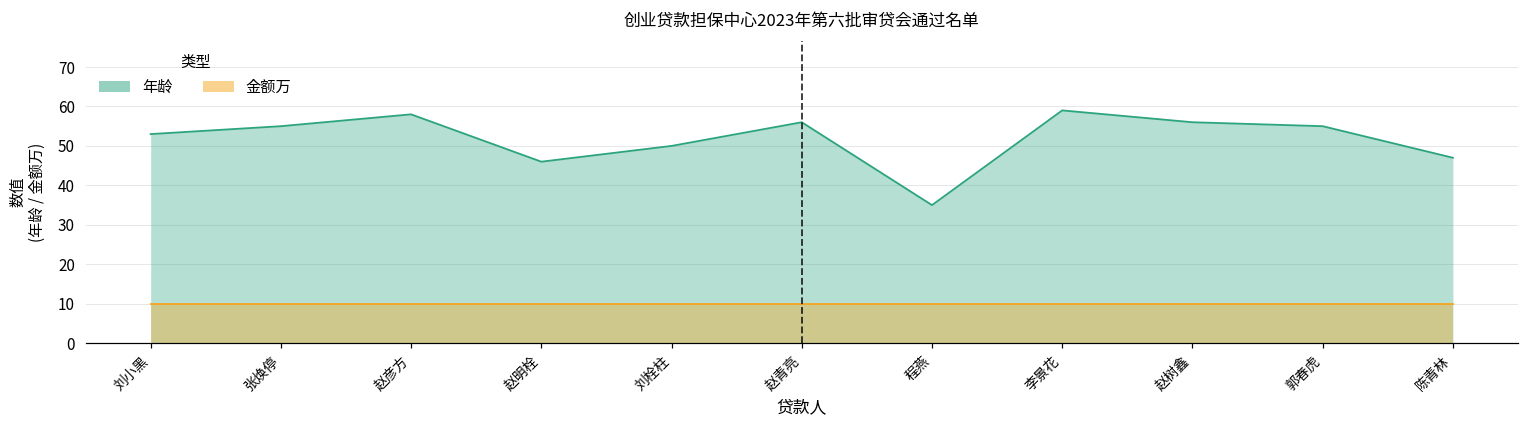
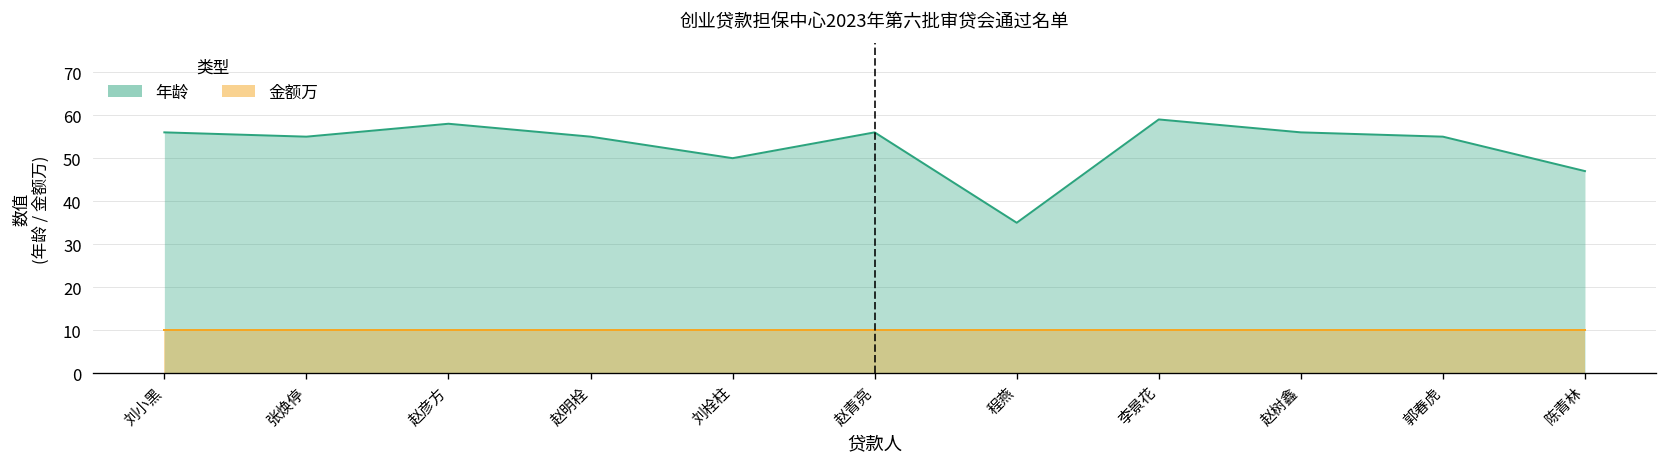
年龄, 刘小黑: 53 -> 56
年龄, 赵明栓: 46 -> 55
